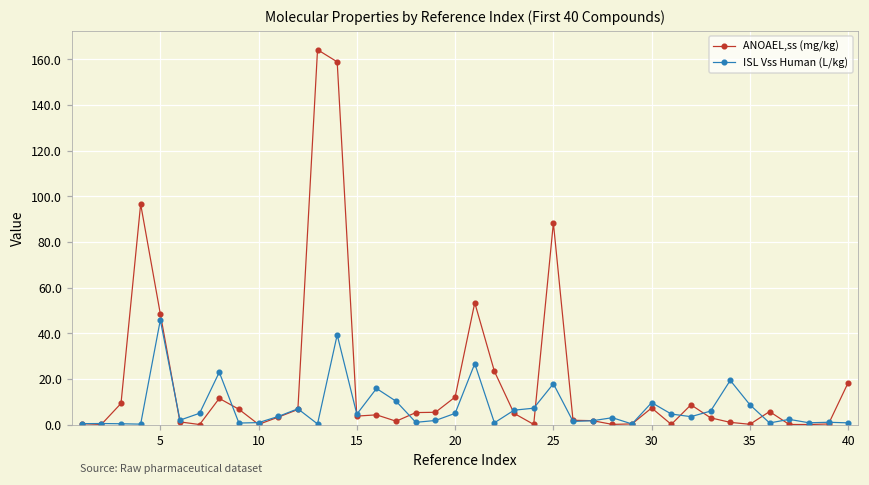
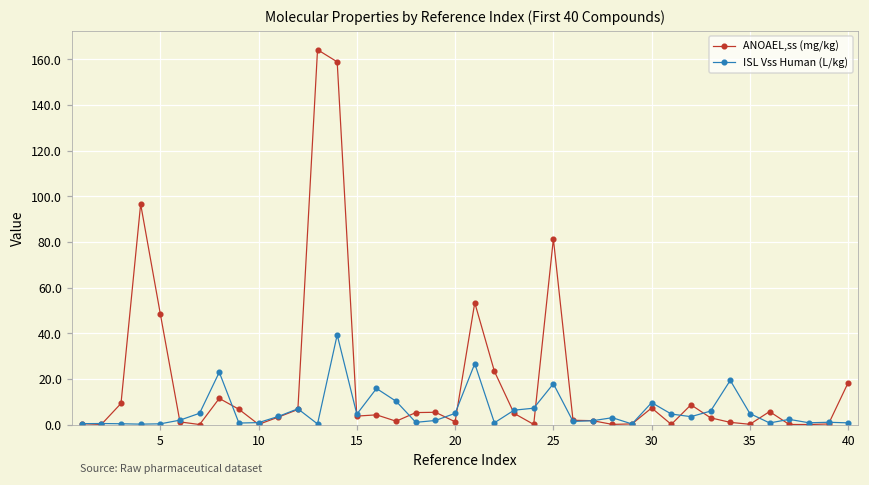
ISL Vss Human (L/kg), 5: 46 -> 0
ANOAEL,ss (mg/kg), 20: 12 -> 1
ANOAEL,ss (mg/kg), 25: 88 -> 81
ISL Vss Human (L/kg), 35: 9 -> 5
